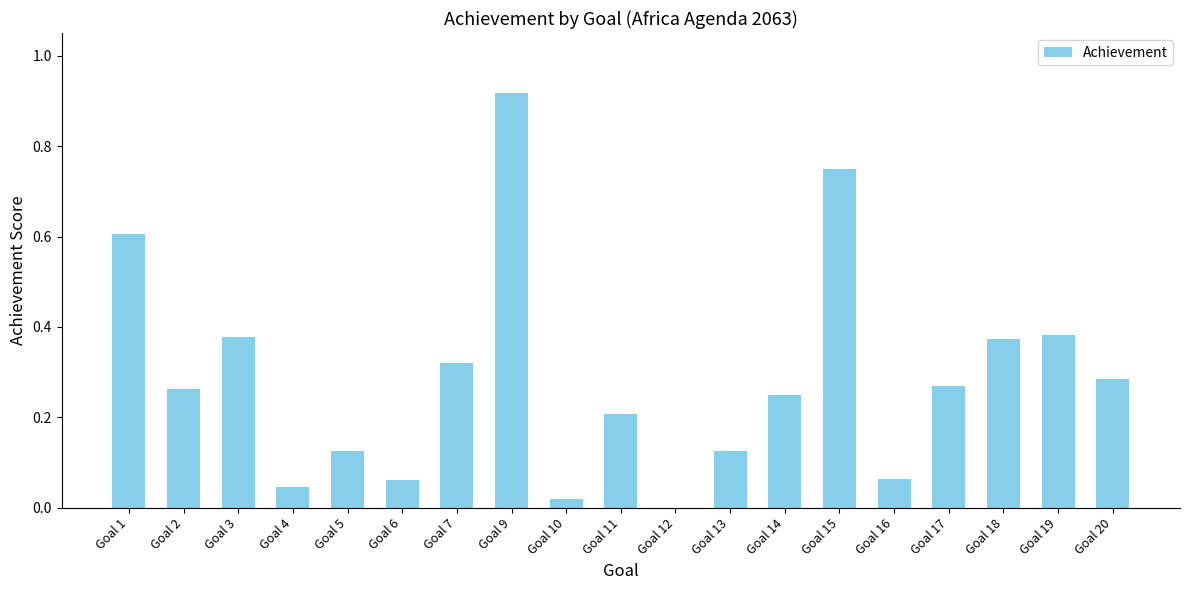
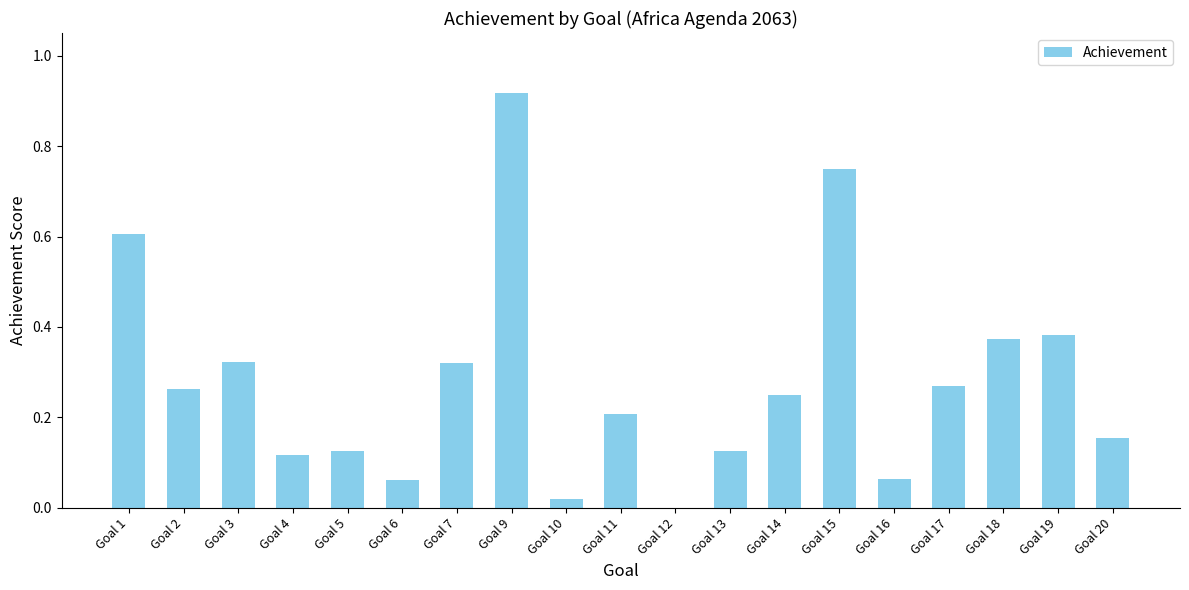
Goal 3: 0.38 -> 0.32
Goal 4: 0.05 -> 0.12
Goal 20: 0.29 -> 0.15
